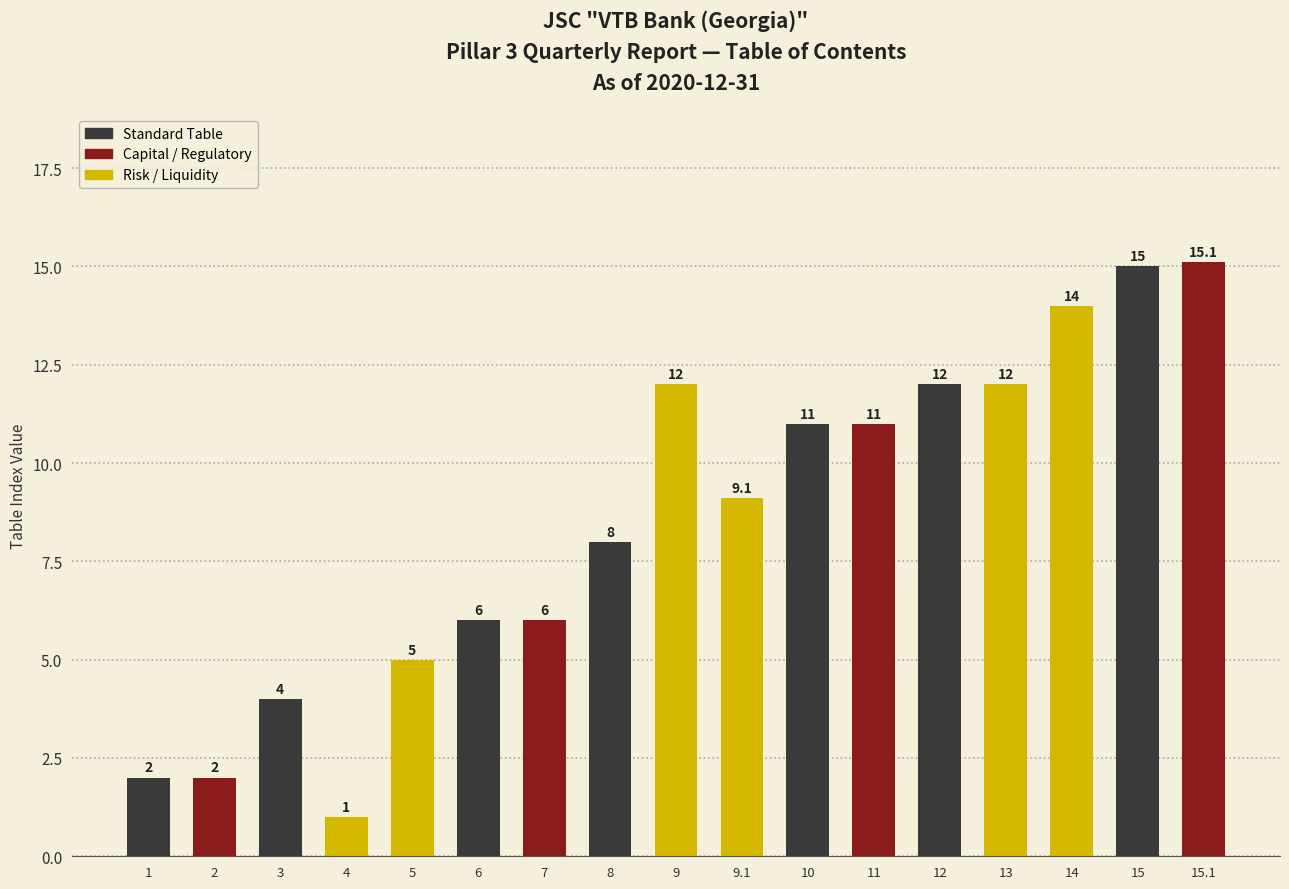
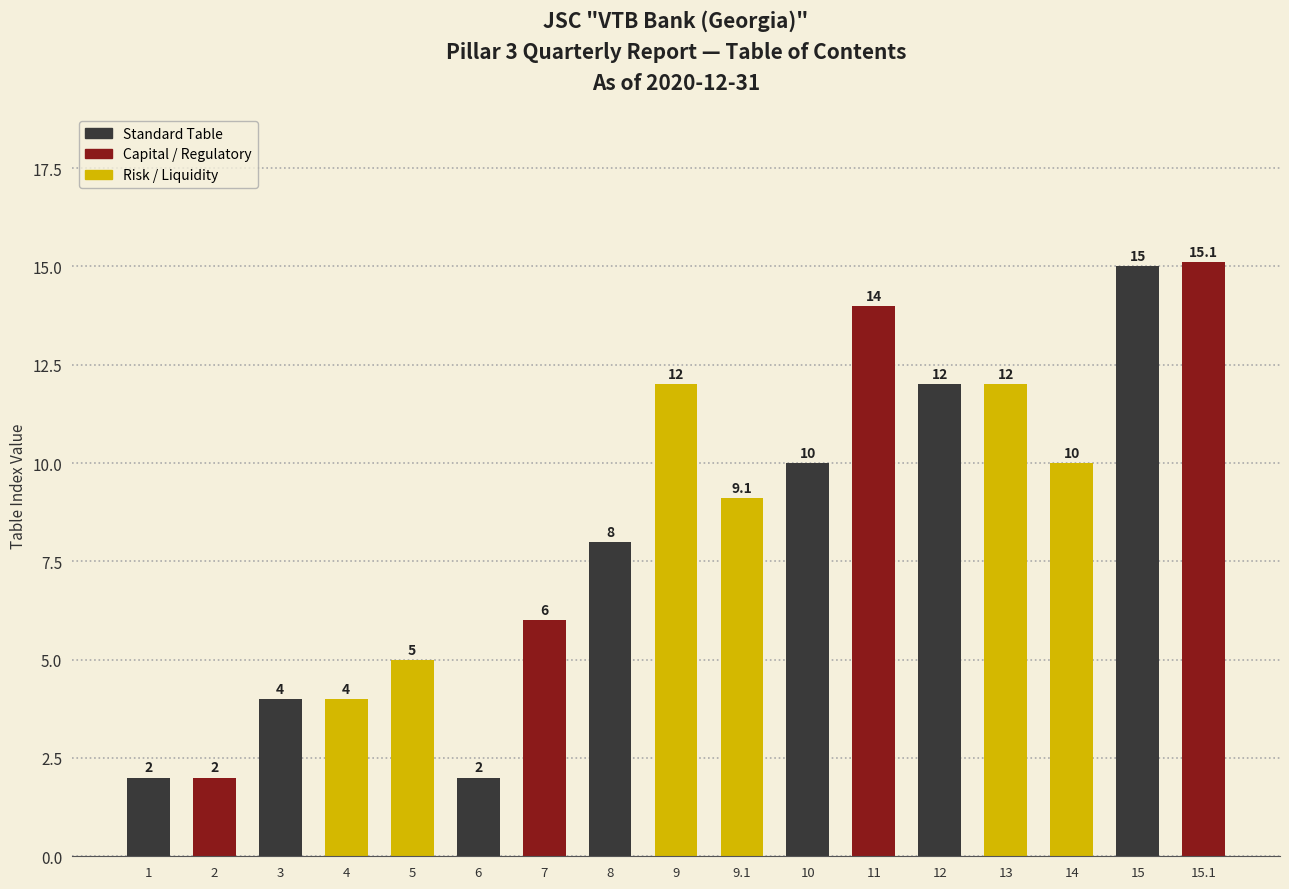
4: 1 -> 4
6: 6 -> 2
10: 11 -> 10
11: 11 -> 14
14: 14 -> 10
